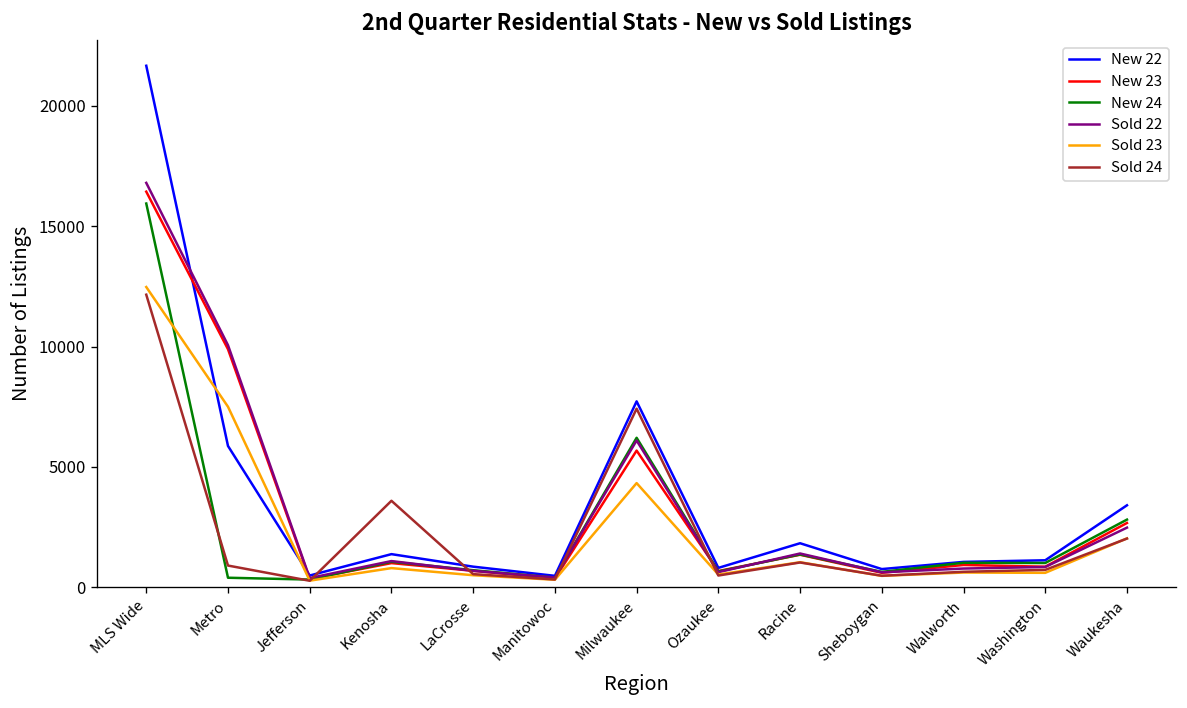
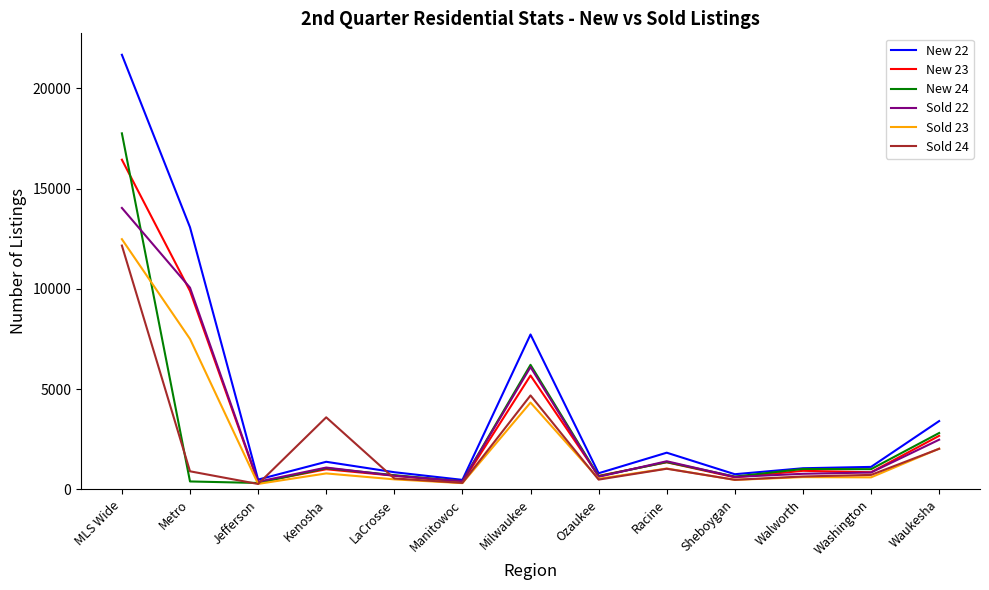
New 24, MLS Wide: 15900 -> 17700
Sold 22, MLS Wide: 16800 -> 14000
New 22, Metro: 5900 -> 13100
Sold 24, Milwaukee: 7400 -> 4700
